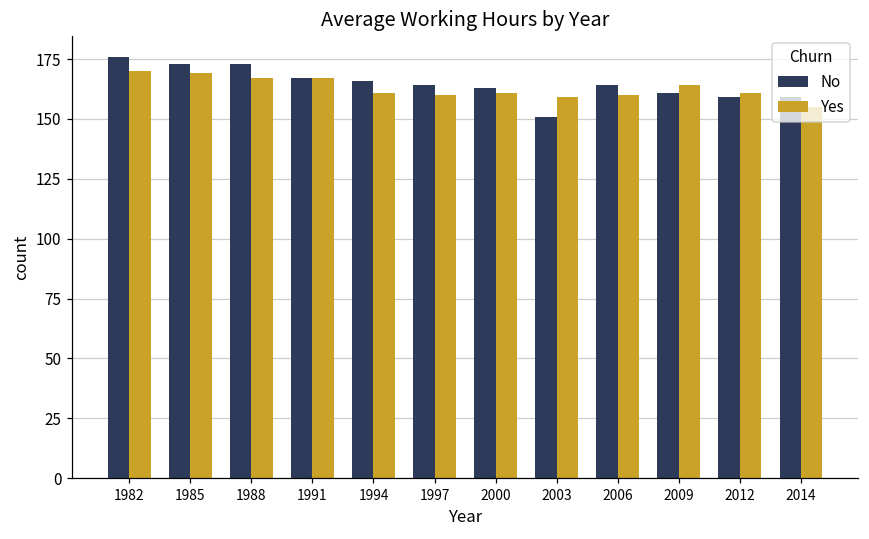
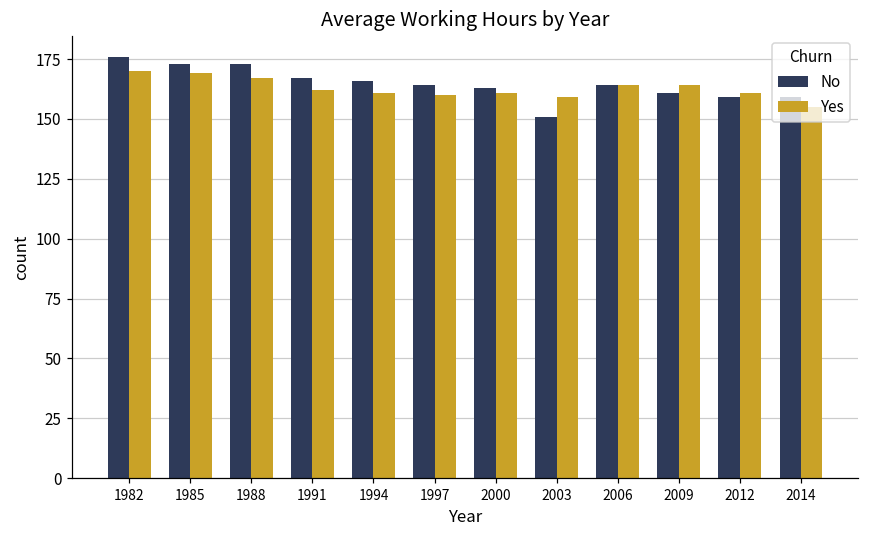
Yes, 1991: 167 -> 162
Yes, 2006: 160 -> 164
